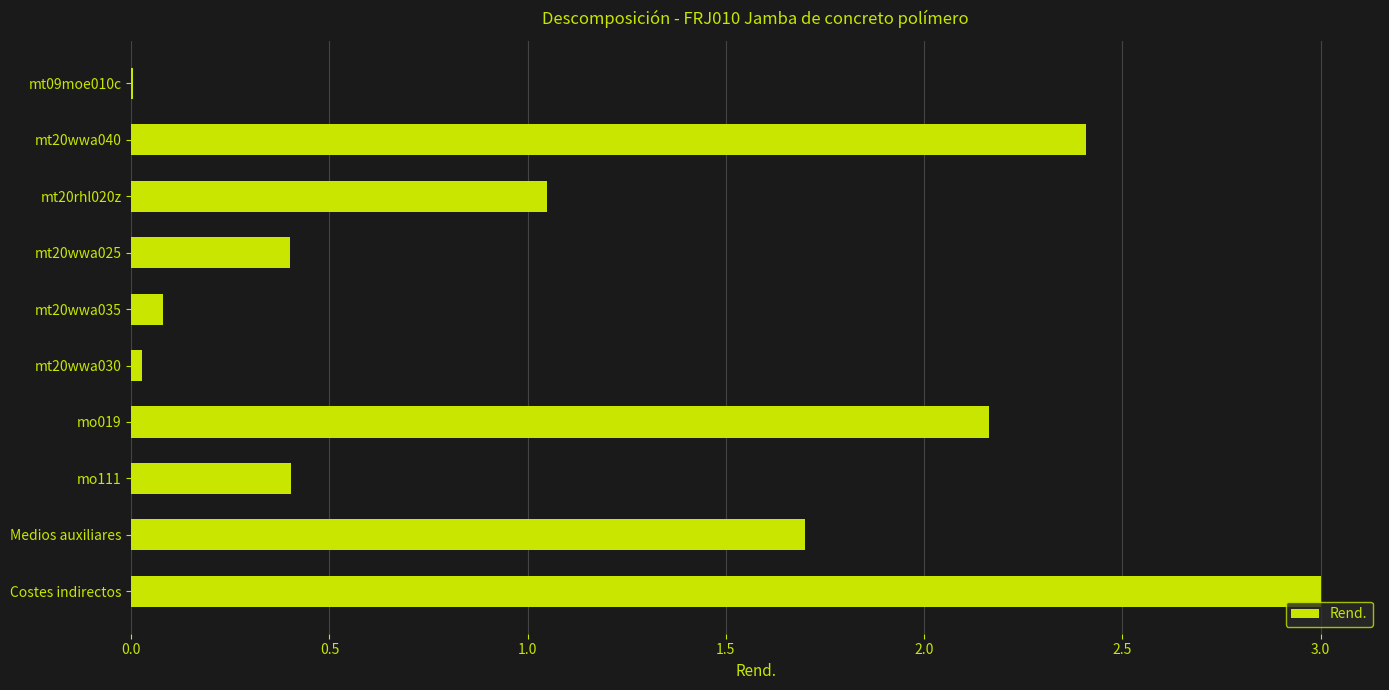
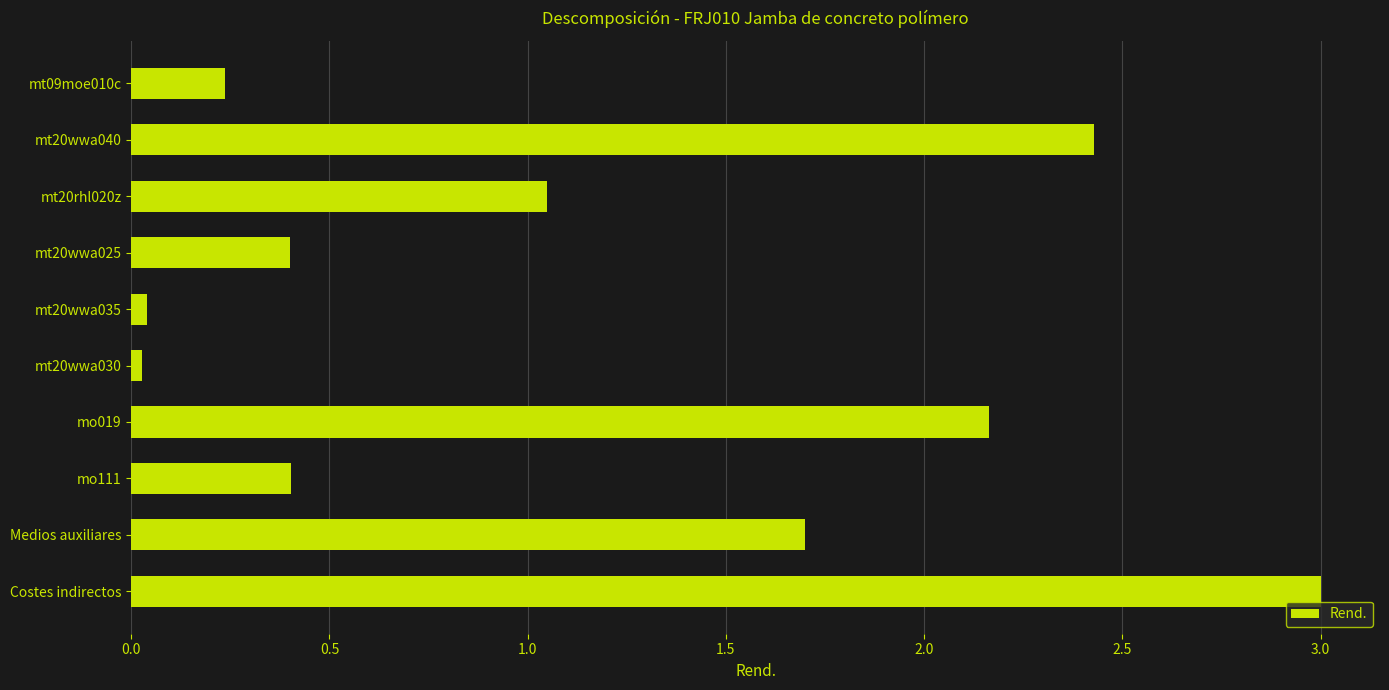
mt09moe010c: 0.00 -> 0.24
mt20wwa040: 2.41 -> 2.43
mt20wwa035: 0.08 -> 0.04
